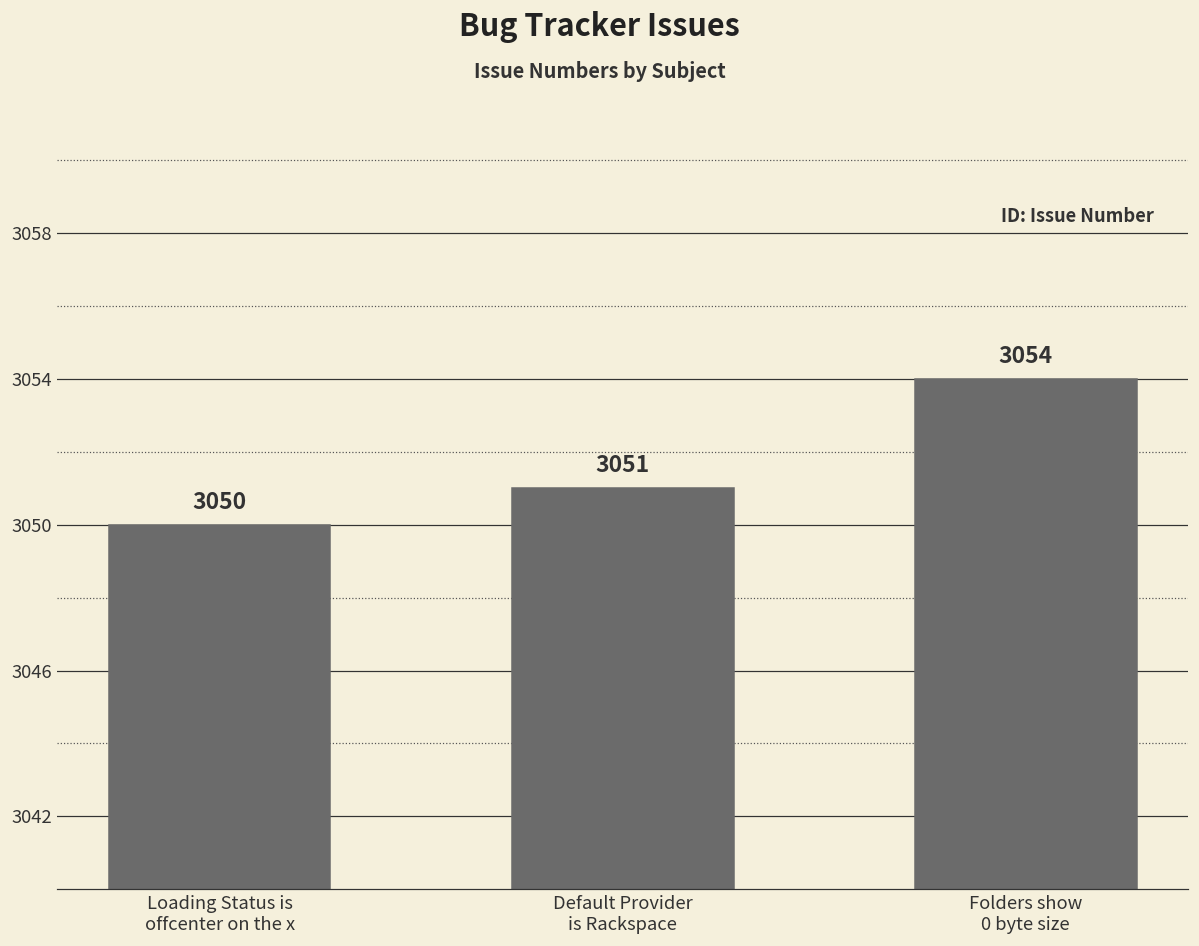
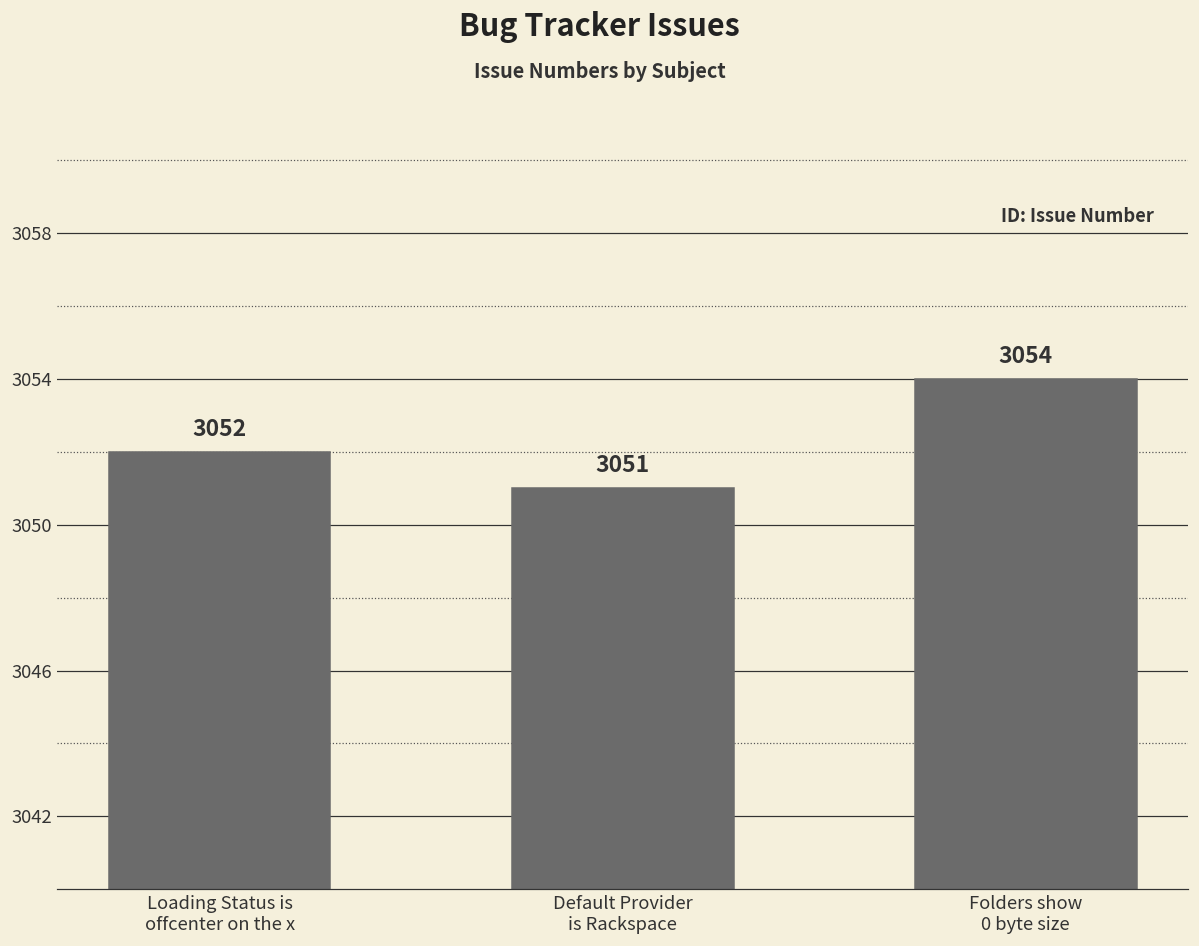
Loading Status is offcenter on the x: 3050 -> 3052
